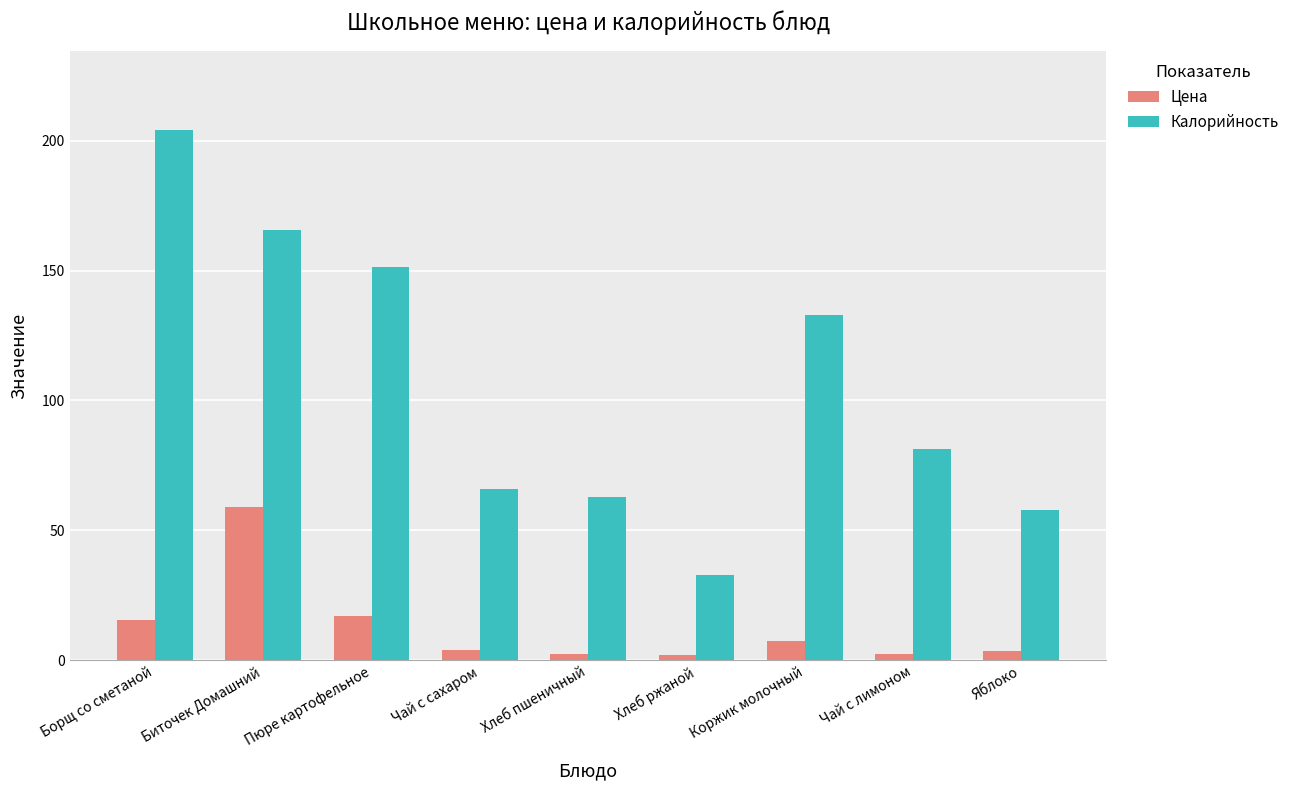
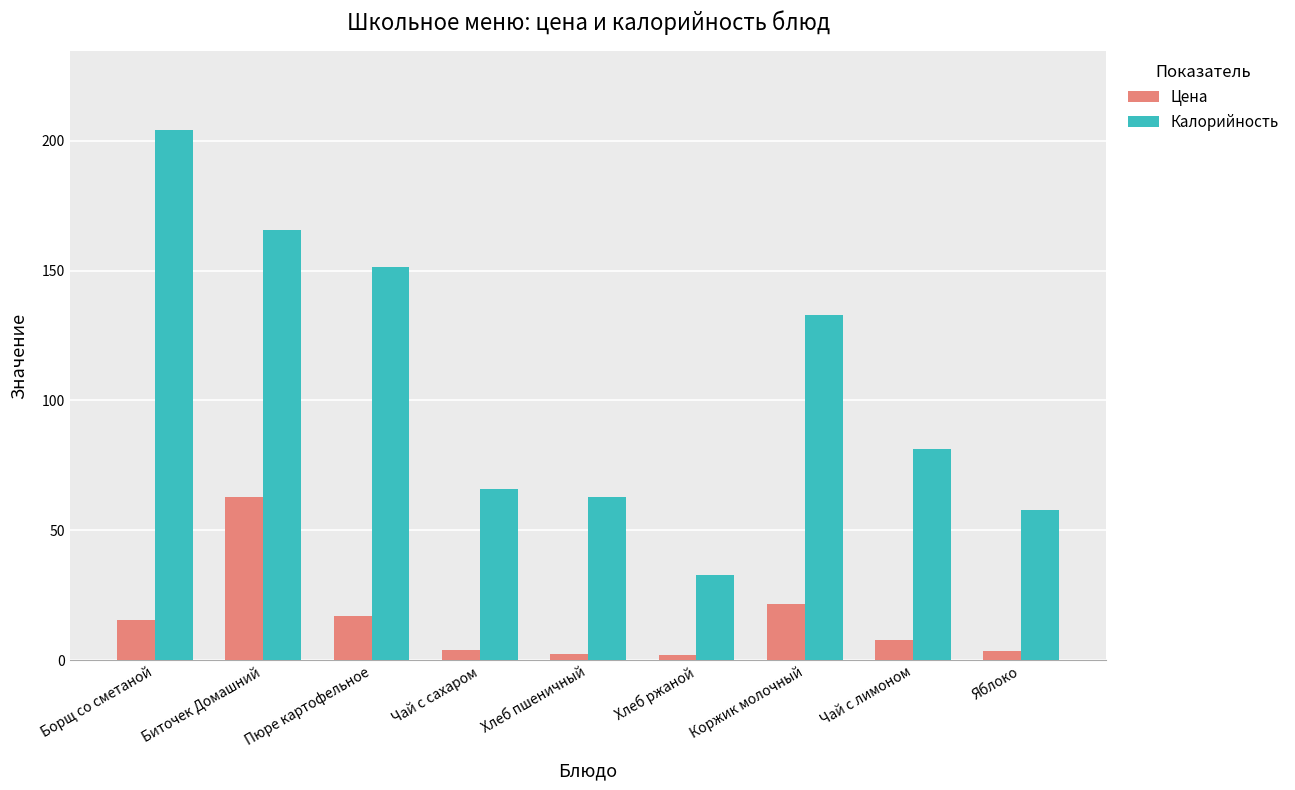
Цена, Биточек Домашний: 59 -> 63
Цена, Коржик молочный: 8 -> 22
Цена, Чай с лимоном: 3 -> 8
